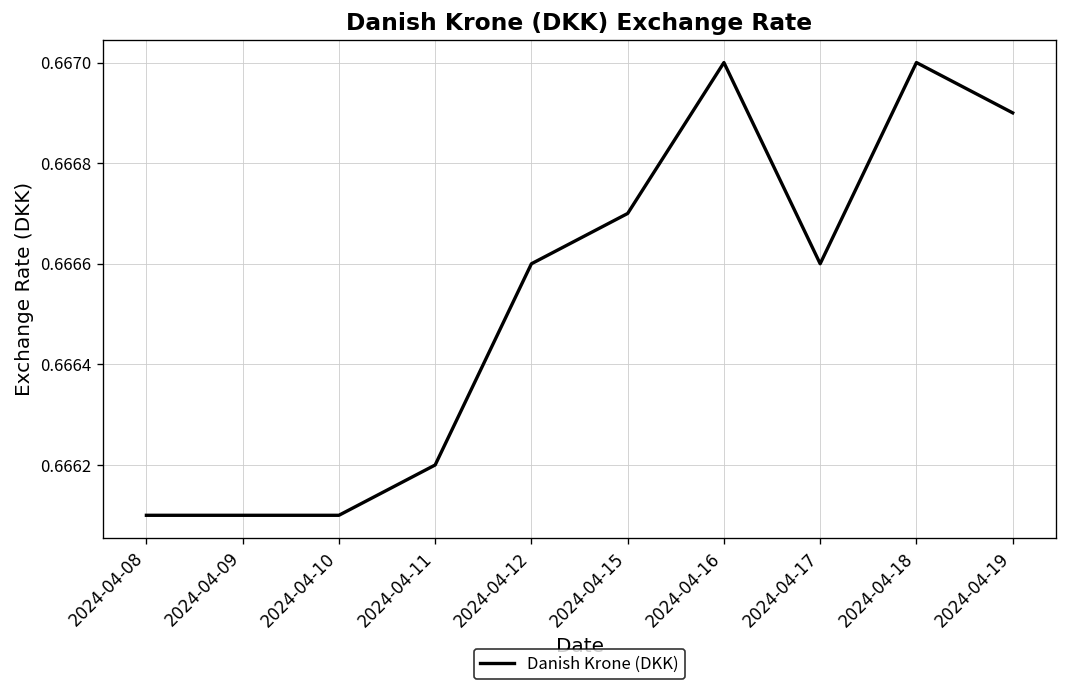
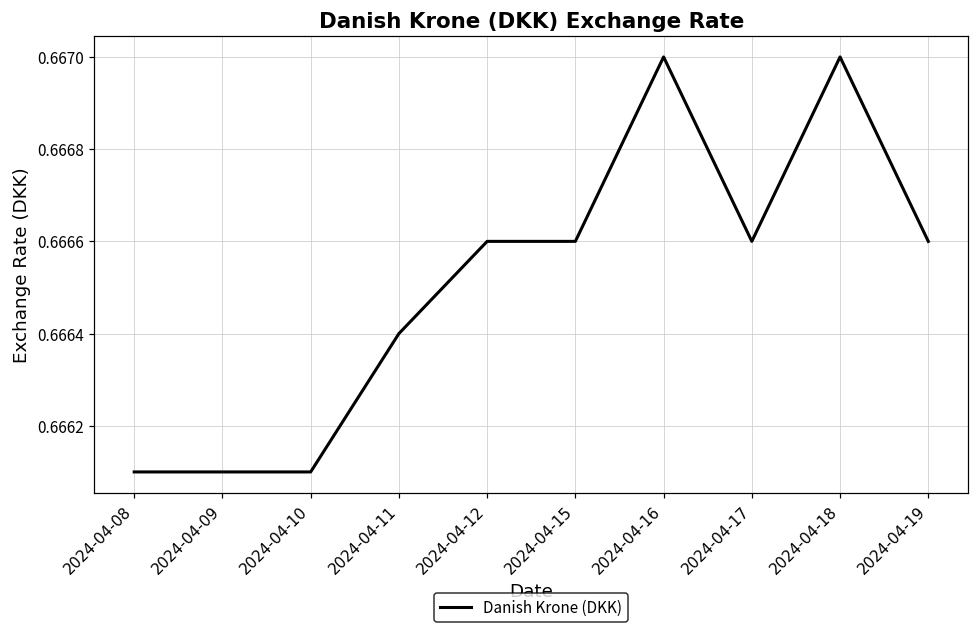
2024-04-11: 0.6662 -> 0.6664
2024-04-15: 0.6667 -> 0.6666
2024-04-19: 0.6669 -> 0.6666
